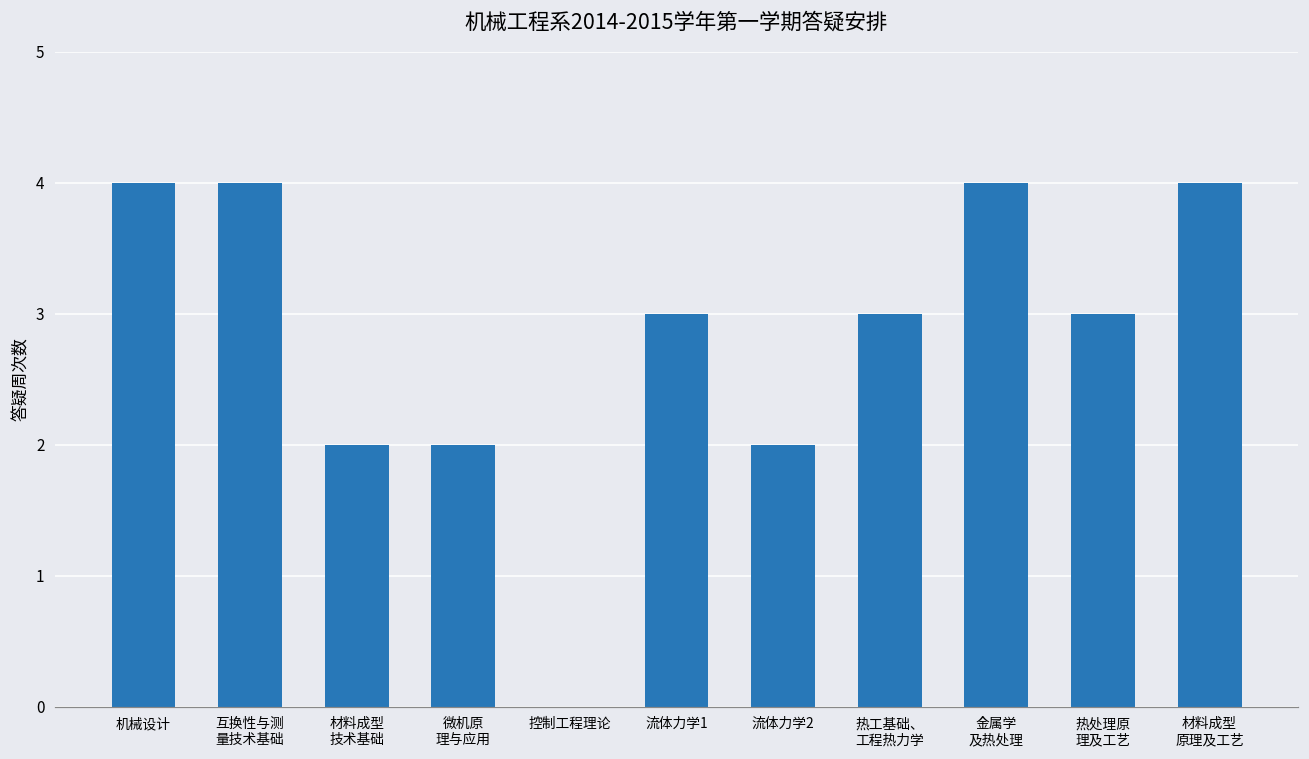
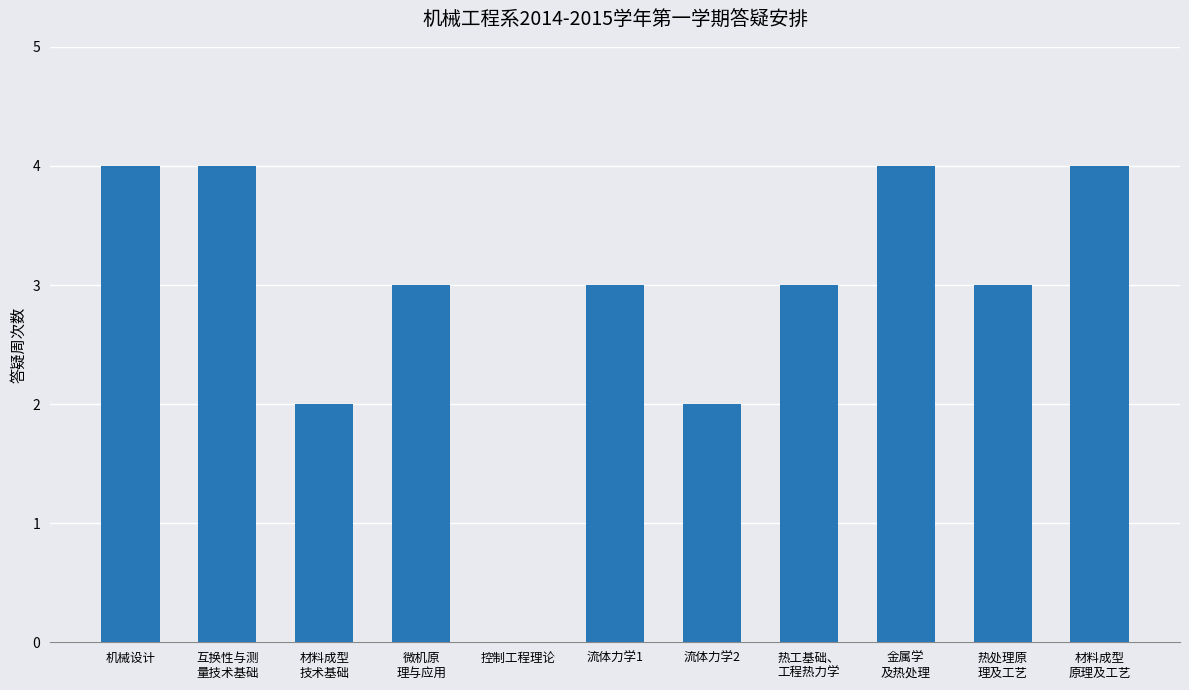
微机原 理与应用: 2 -> 3
